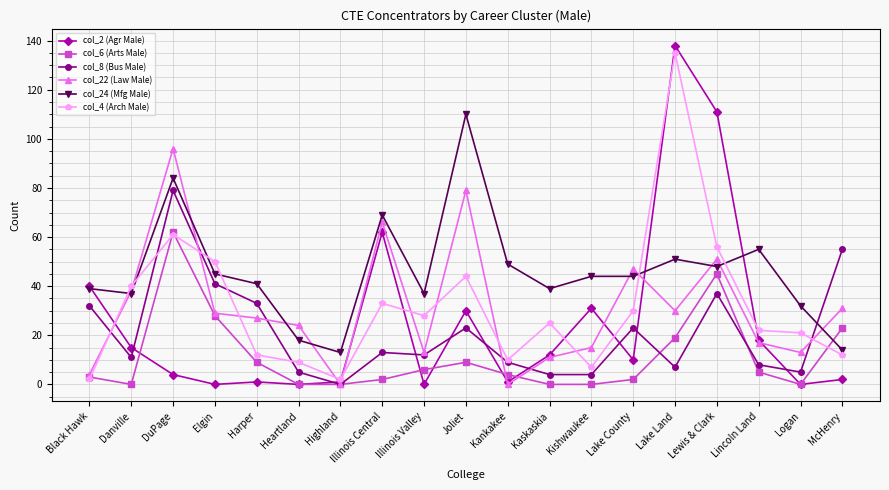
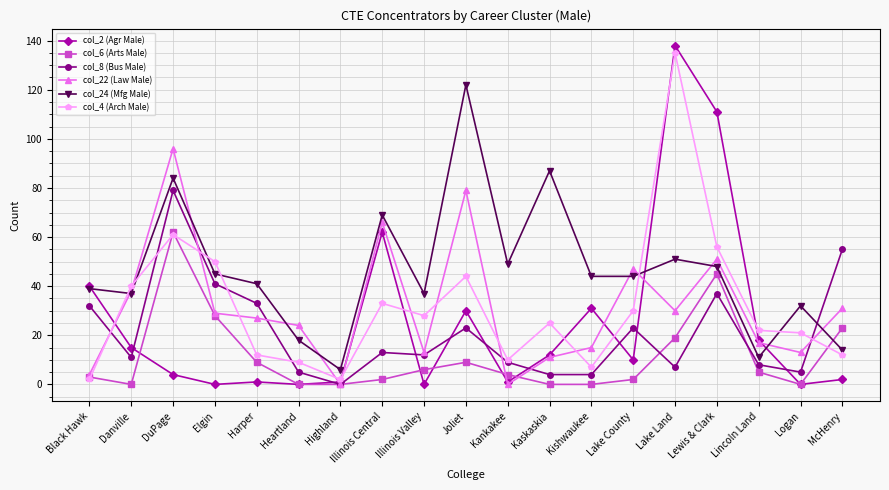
col_24 (Mfg Male), Highland: 13 -> 6
col_24 (Mfg Male), Joliet: 110 -> 122
col_24 (Mfg Male), Kaskaskia: 39 -> 87
col_24 (Mfg Male), Lincoln Land: 55 -> 11
